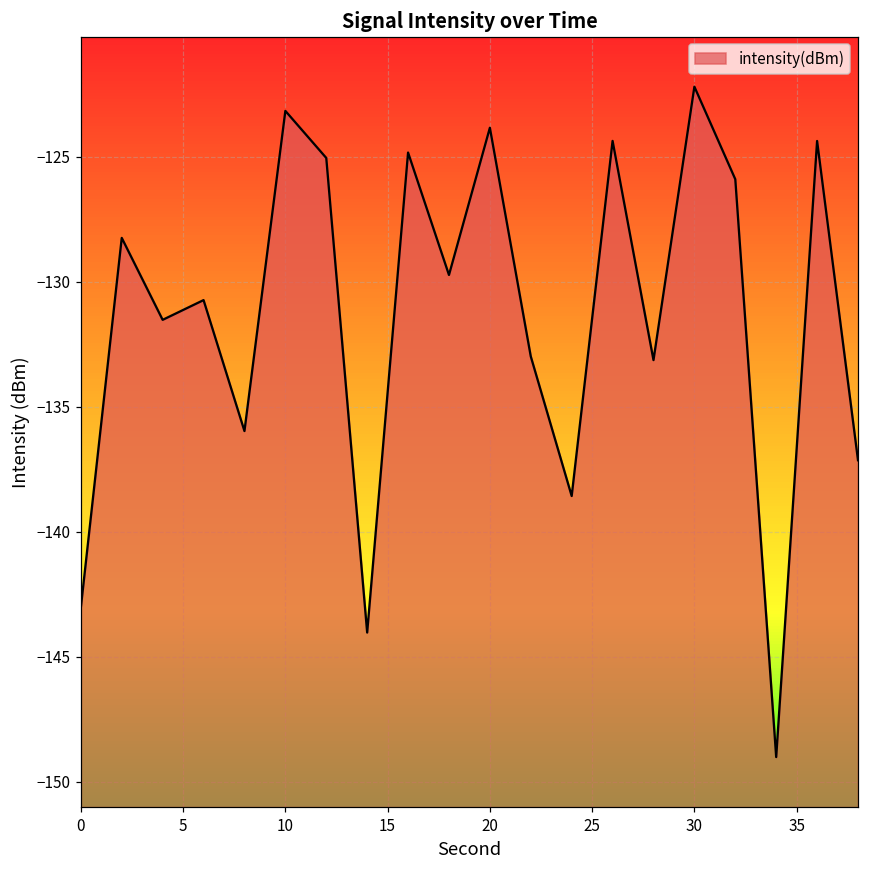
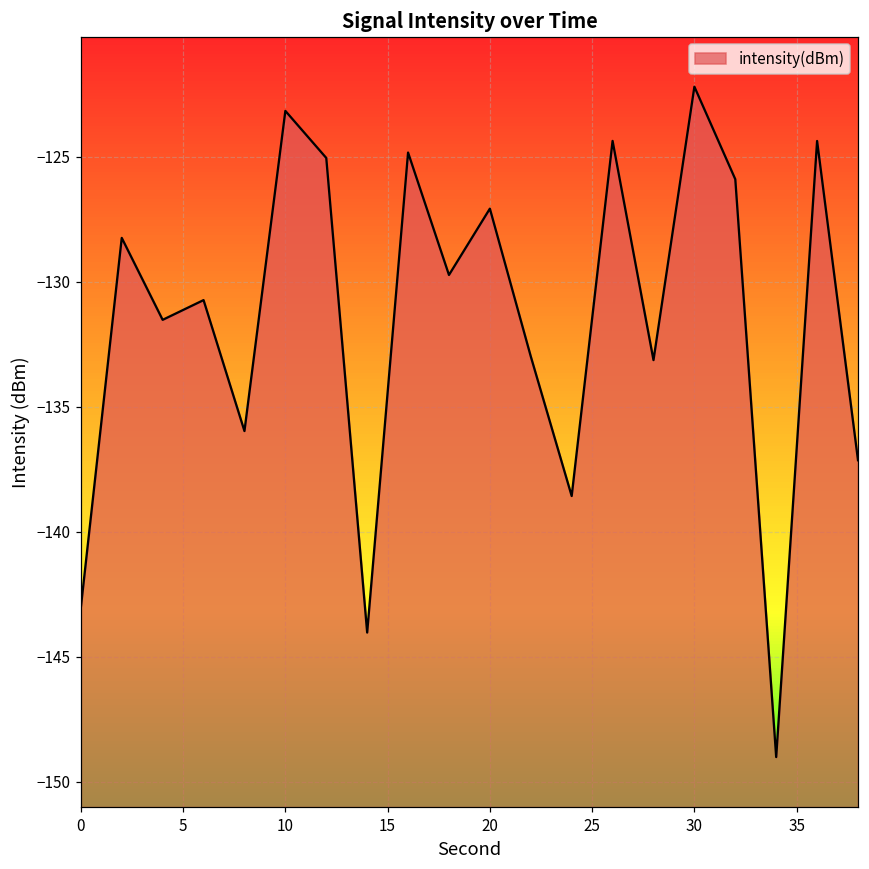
20: -123.8 -> -127.1
